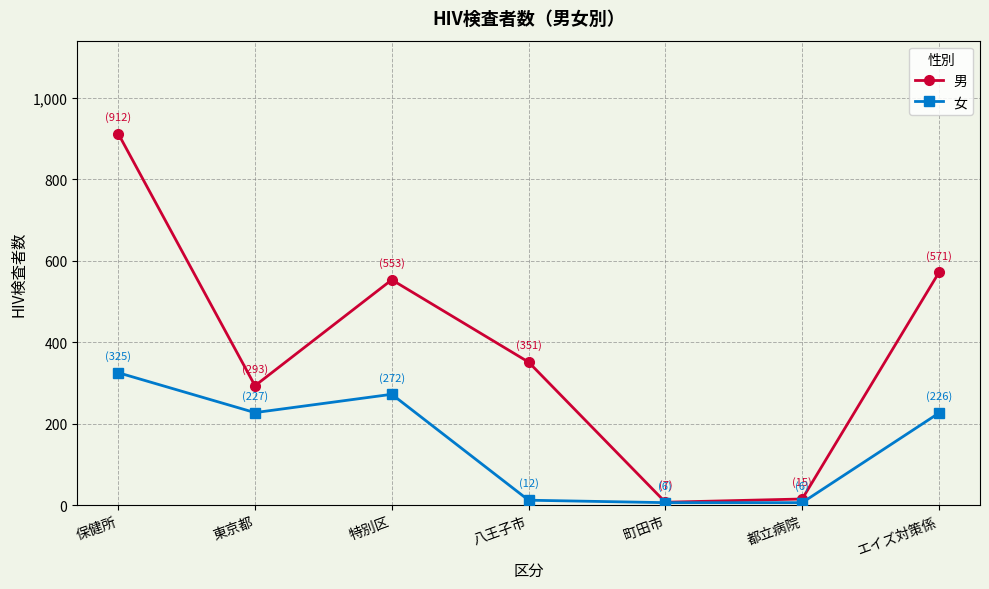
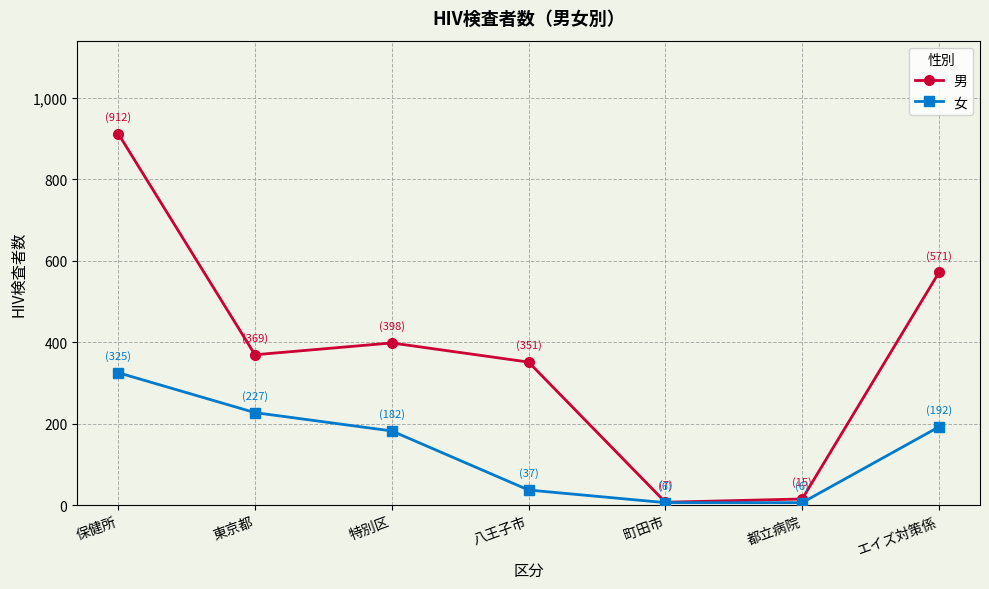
男, 東京都: (293) -> (369)
男, 特別区: (553) -> (398)
女, 特別区: (272) -> (182)
女, 八王子市: (12) -> (37)
女, エイズ対策係: (226) -> (192)
